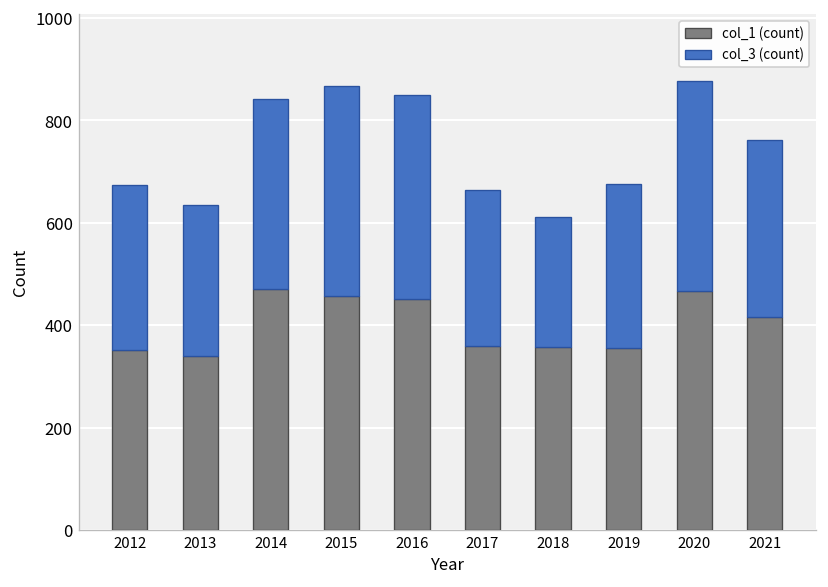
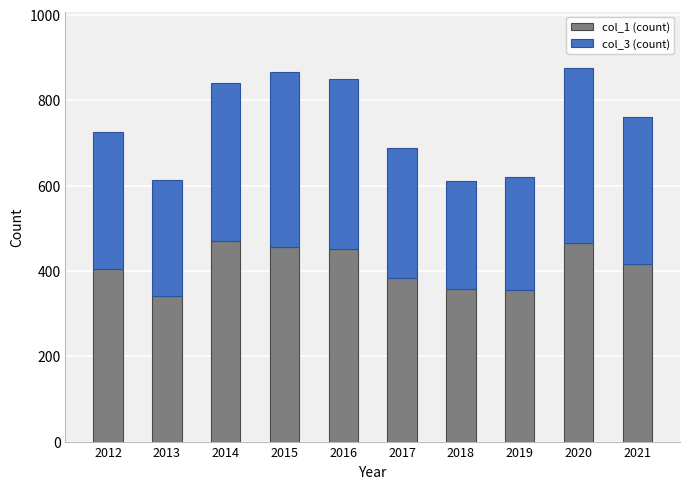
col_1 (count), 2012: 350 -> 410
col_3 (count), 2013: 300 -> 270
col_1 (count), 2017: 360 -> 380
col_3 (count), 2019: 320 -> 270
